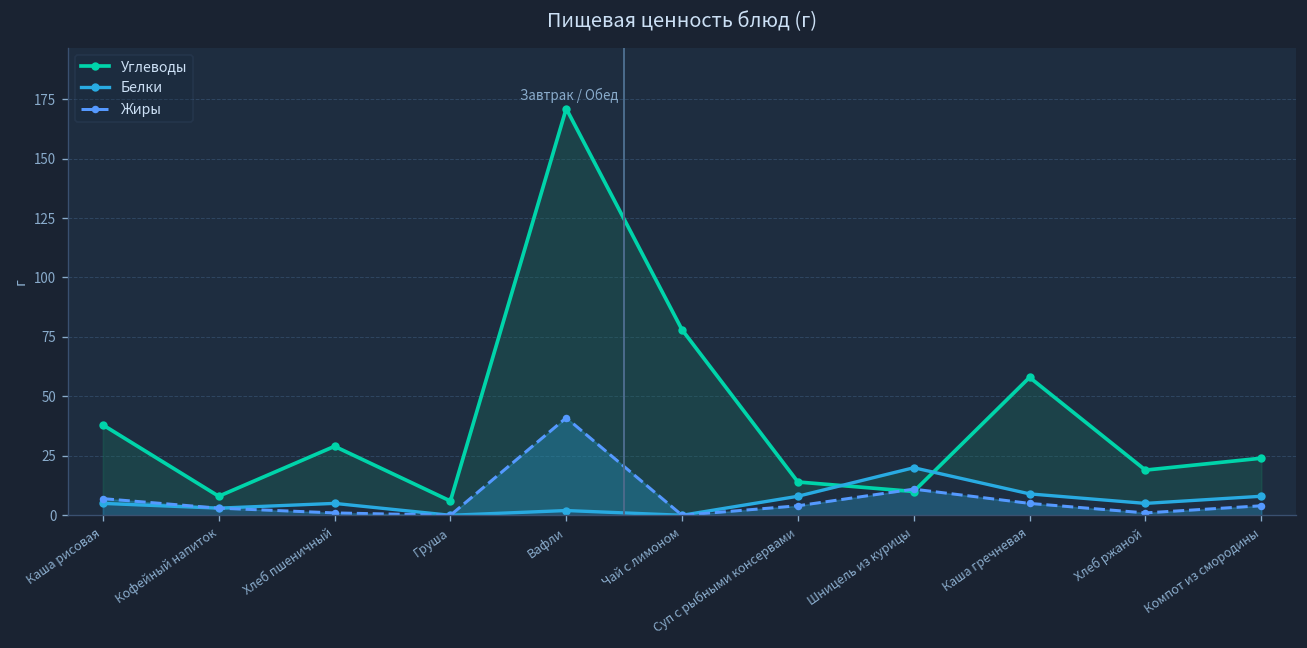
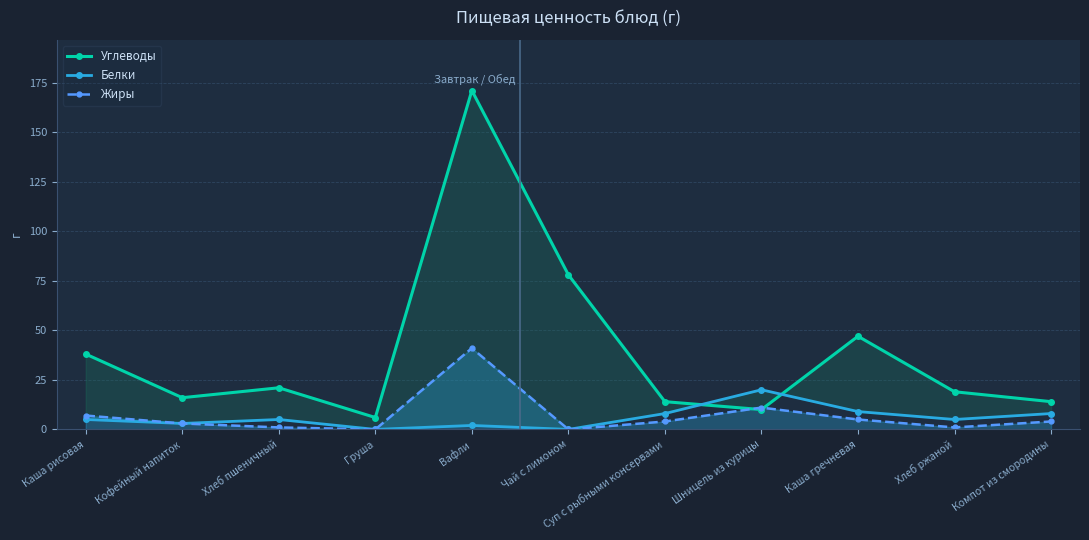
Углеводы, Кофейный напиток: 8 -> 16
Углеводы, Хлеб пшеничный: 29 -> 21
Углеводы, Каша гречневая: 58 -> 47
Углеводы, Компот из смородины: 24 -> 14
